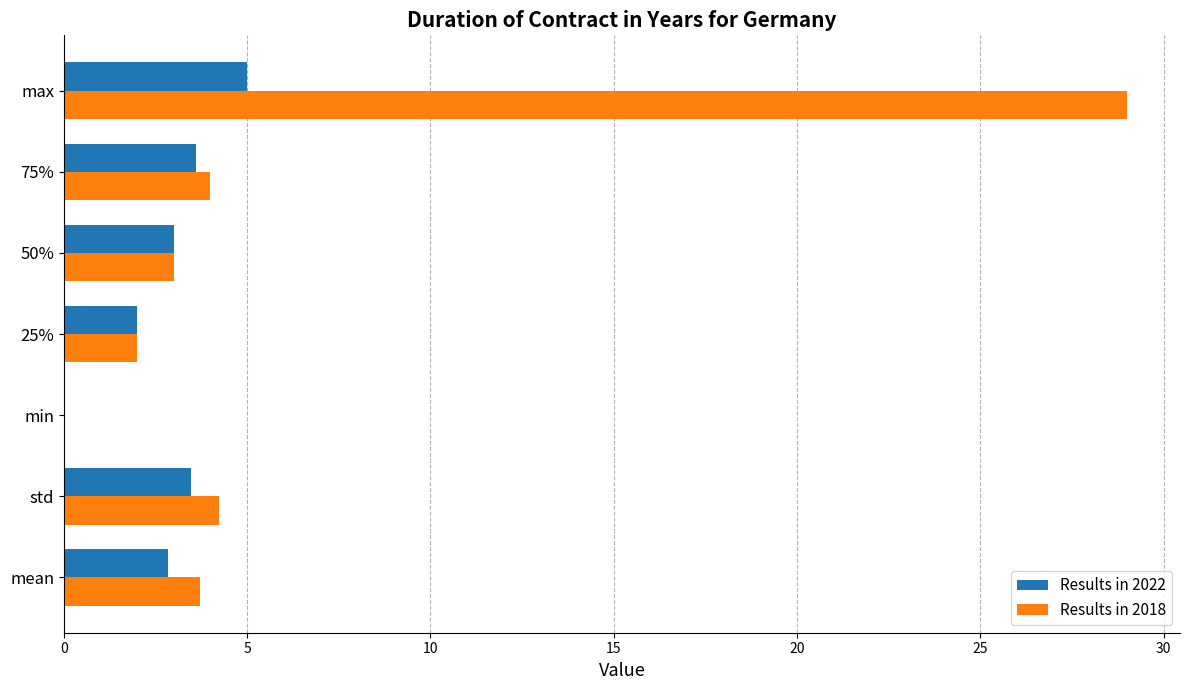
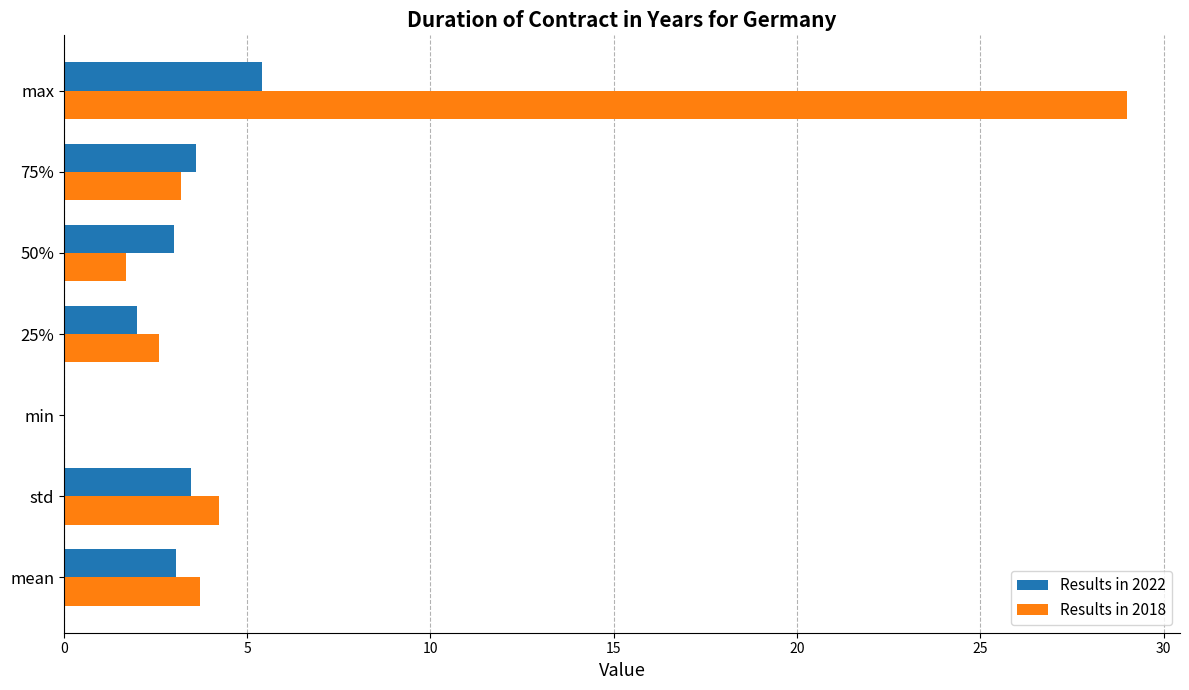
Results in 2022, max: 5.0 -> 5.4
Results in 2018, 75%: 4.0 -> 3.2
Results in 2018, 50%: 3.0 -> 1.7
Results in 2018, 25%: 2.0 -> 2.6
Results in 2022, mean: 2.8 -> 3.1
